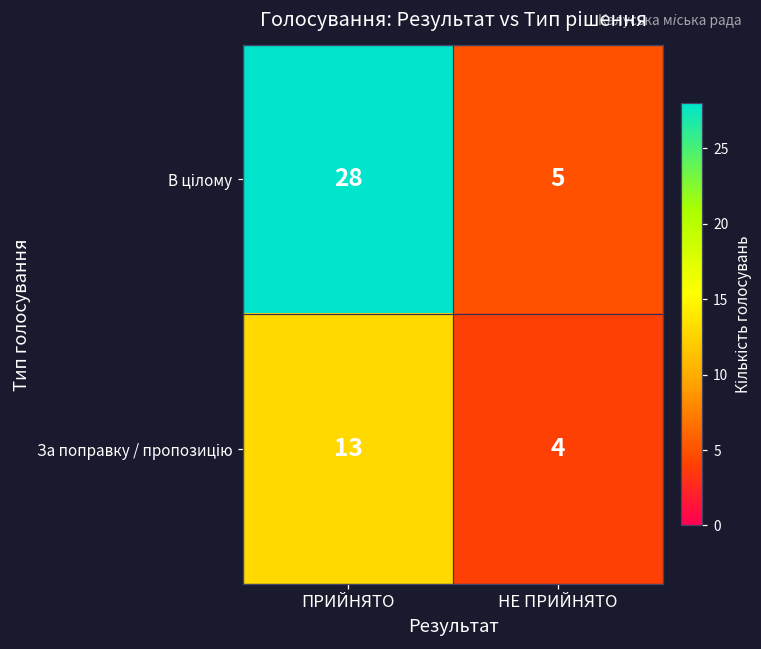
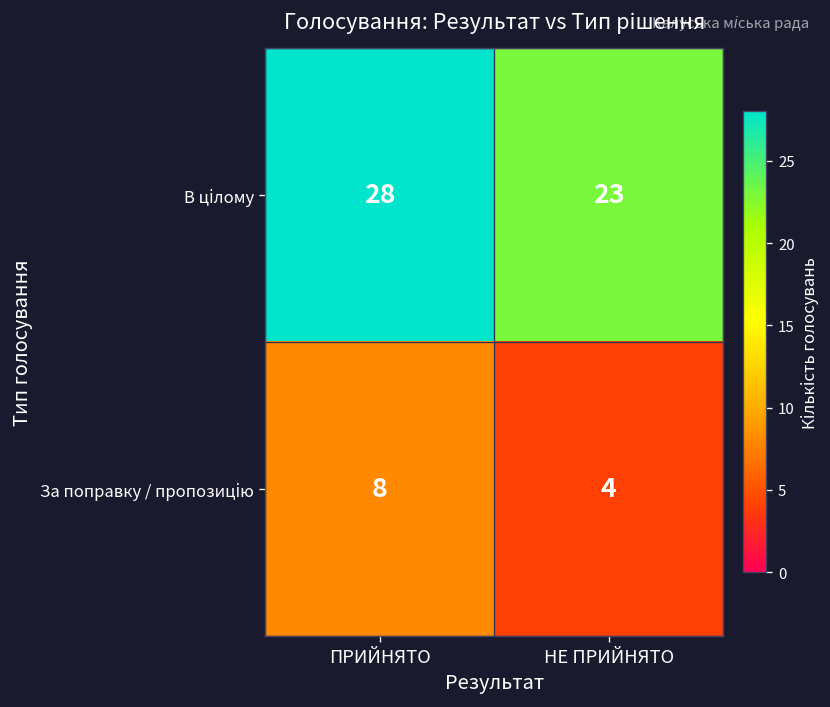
В цілому, НЕ ПРИЙНЯТО: 5 -> 23
За поправку / пропозицію, ПРИЙНЯТО: 13 -> 8
